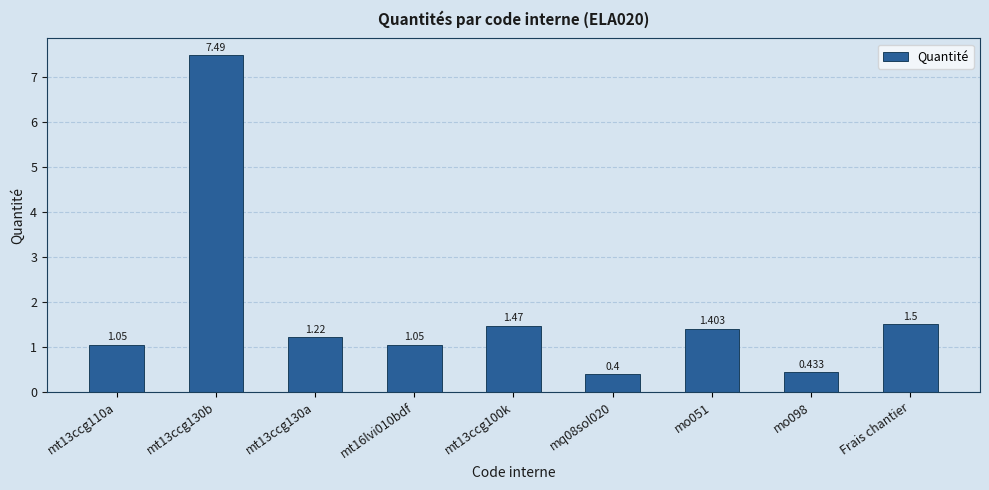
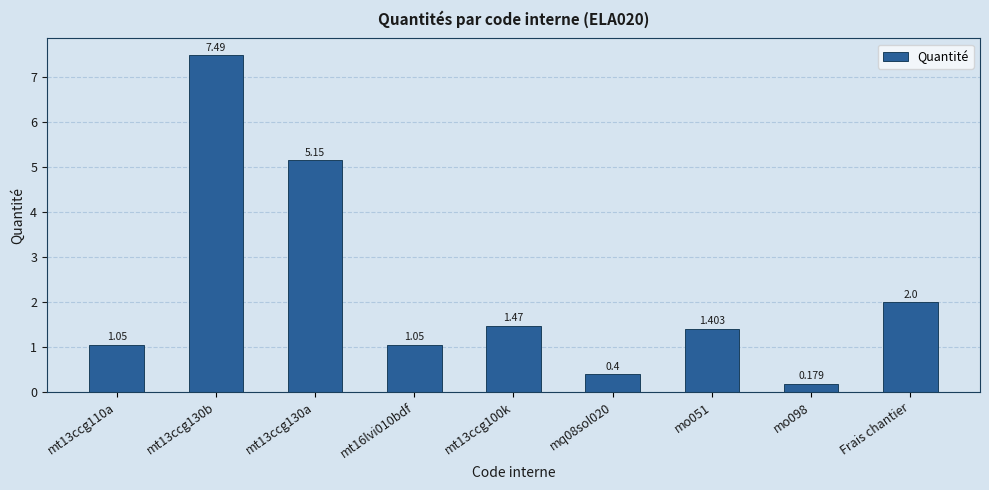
mt13ccg130a: 1.22 -> 5.15
mo098: 0.433 -> 0.179
Frais chantier: 1.5 -> 2.0
